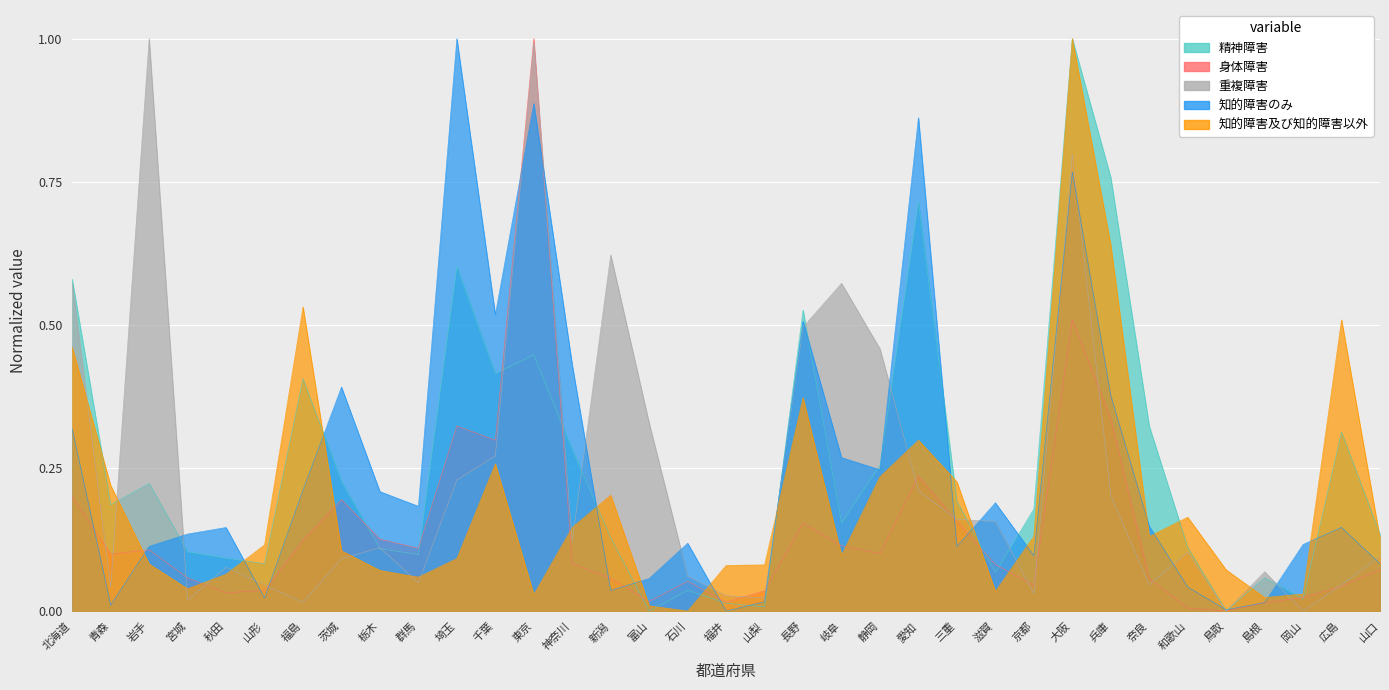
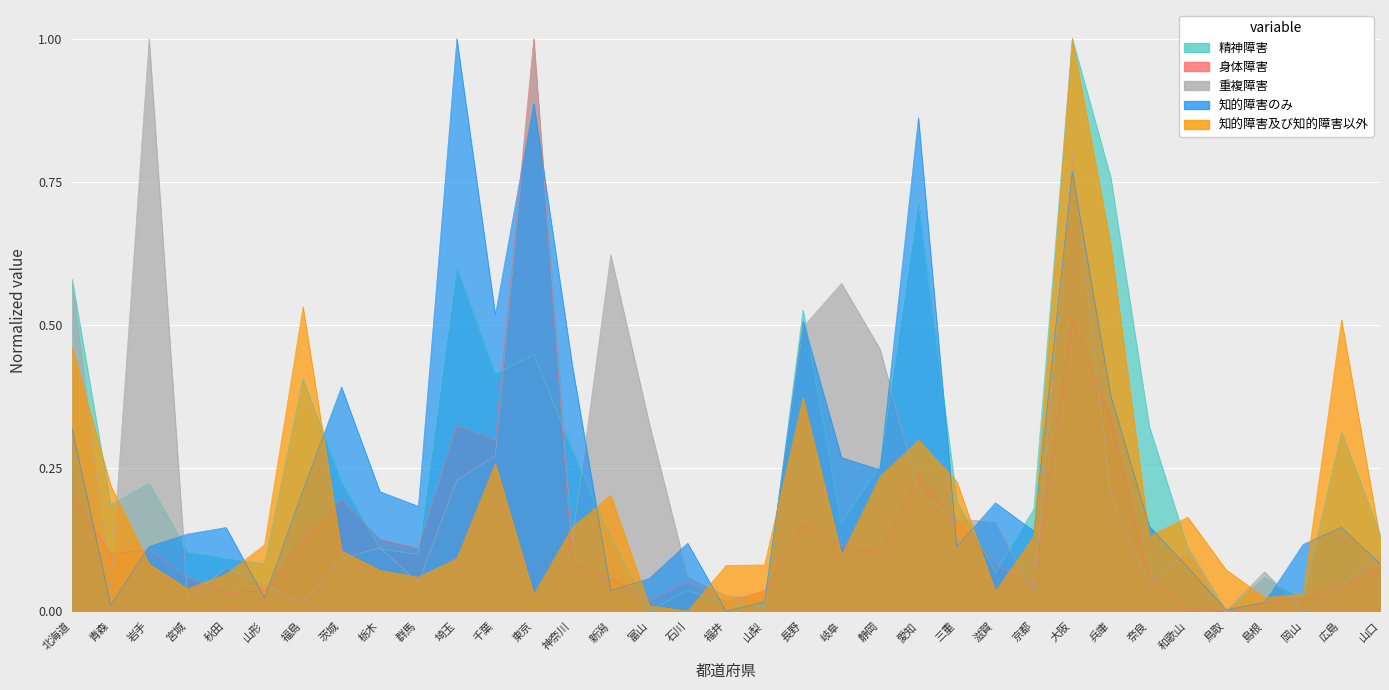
知的障害のみ, 京都: 0.10 -> 0.14
知的障害のみ, 和歌山: 0.04 -> 0.08
